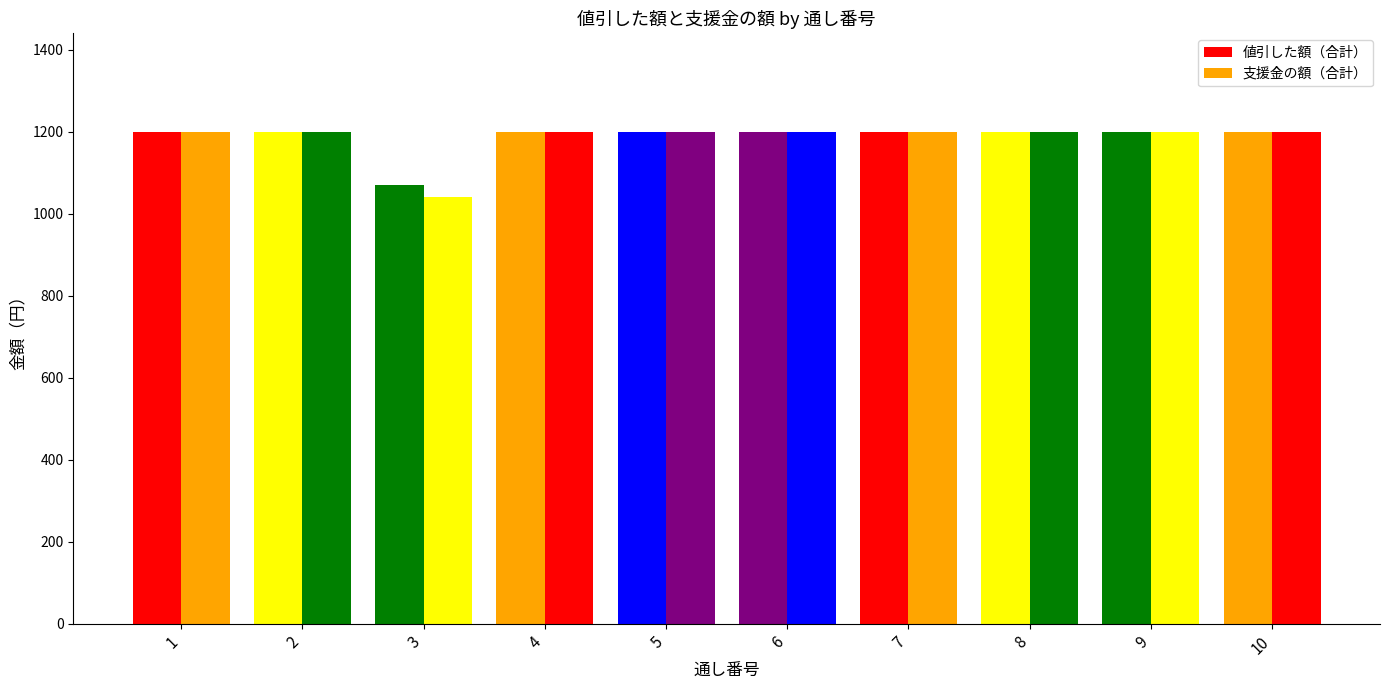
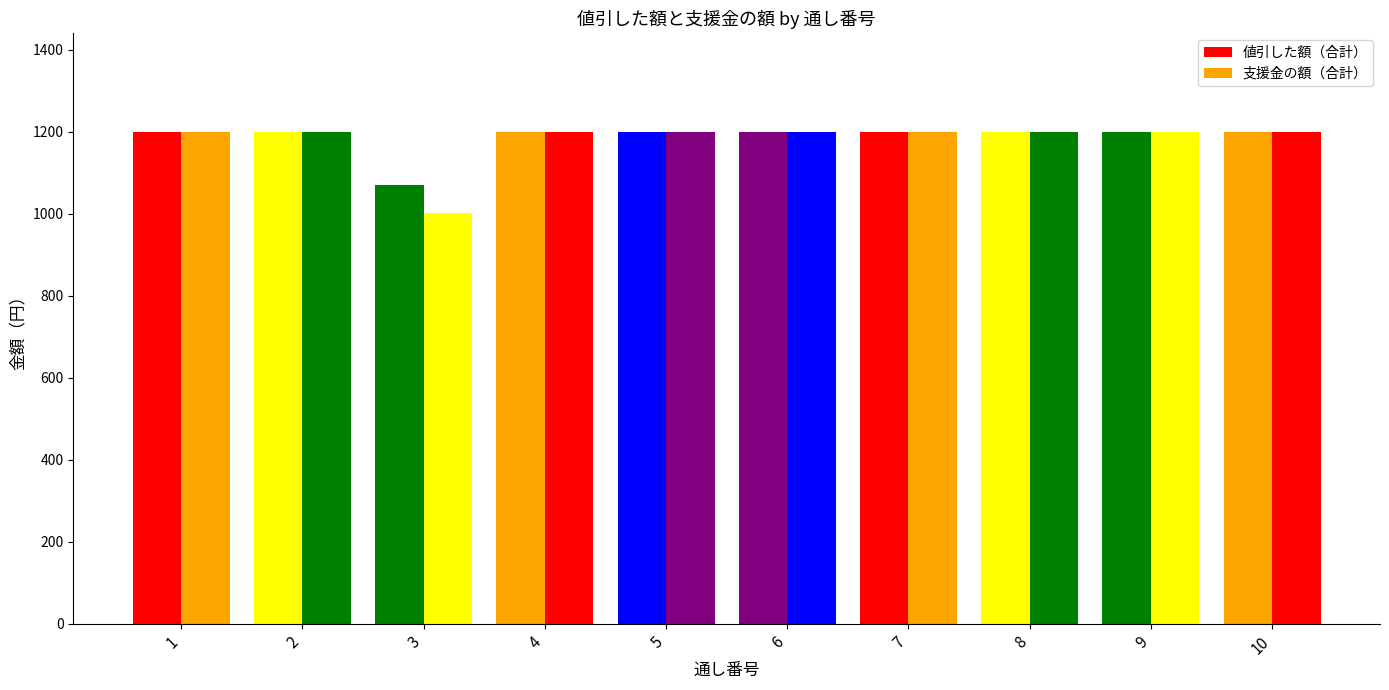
支援金の額（合計）, 3: 1040 -> 1000
